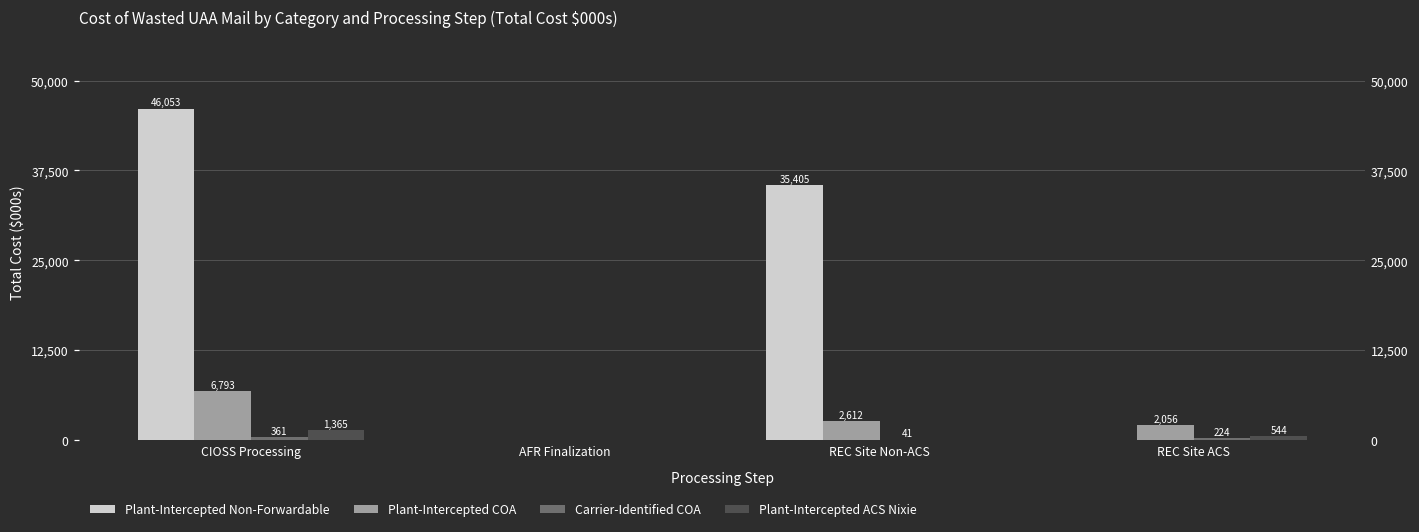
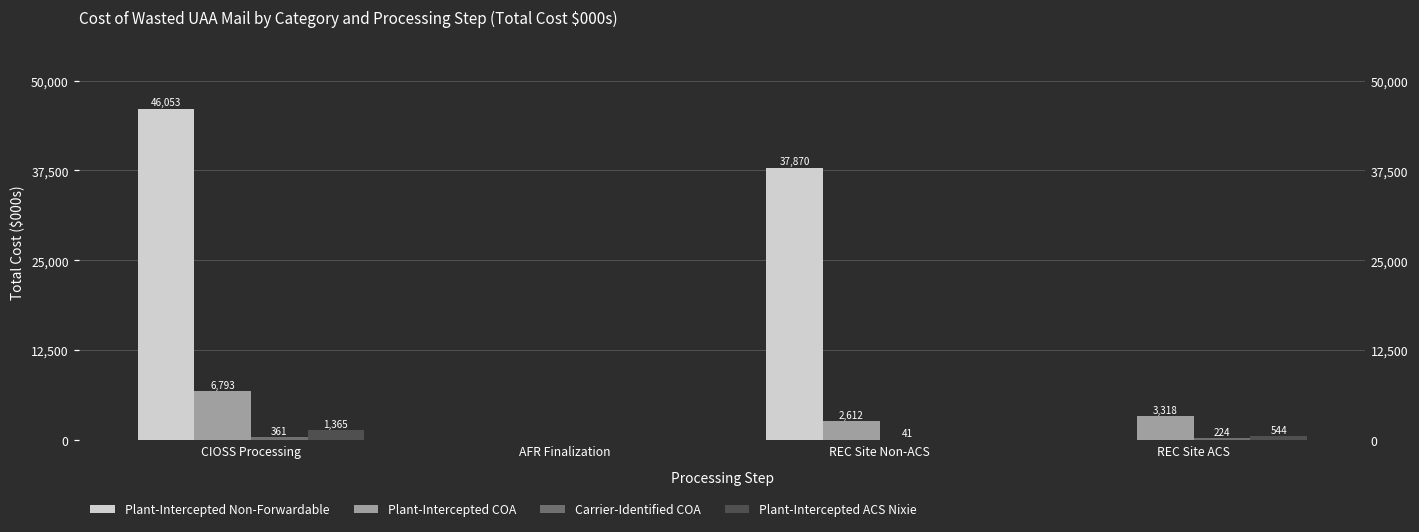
Plant-Intercepted Non-Forwardable, REC Site Non-ACS: 35,405 -> 37,870
Plant-Intercepted COA, REC Site ACS: 2,056 -> 3,318
